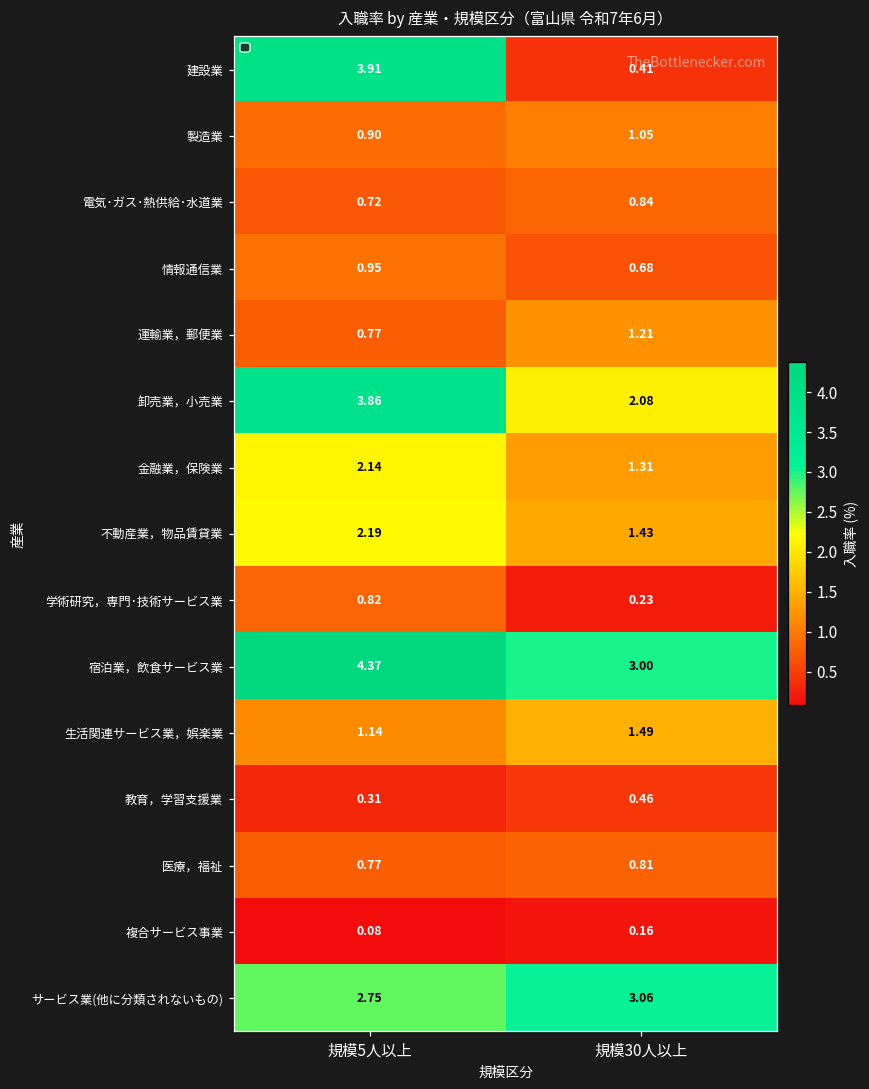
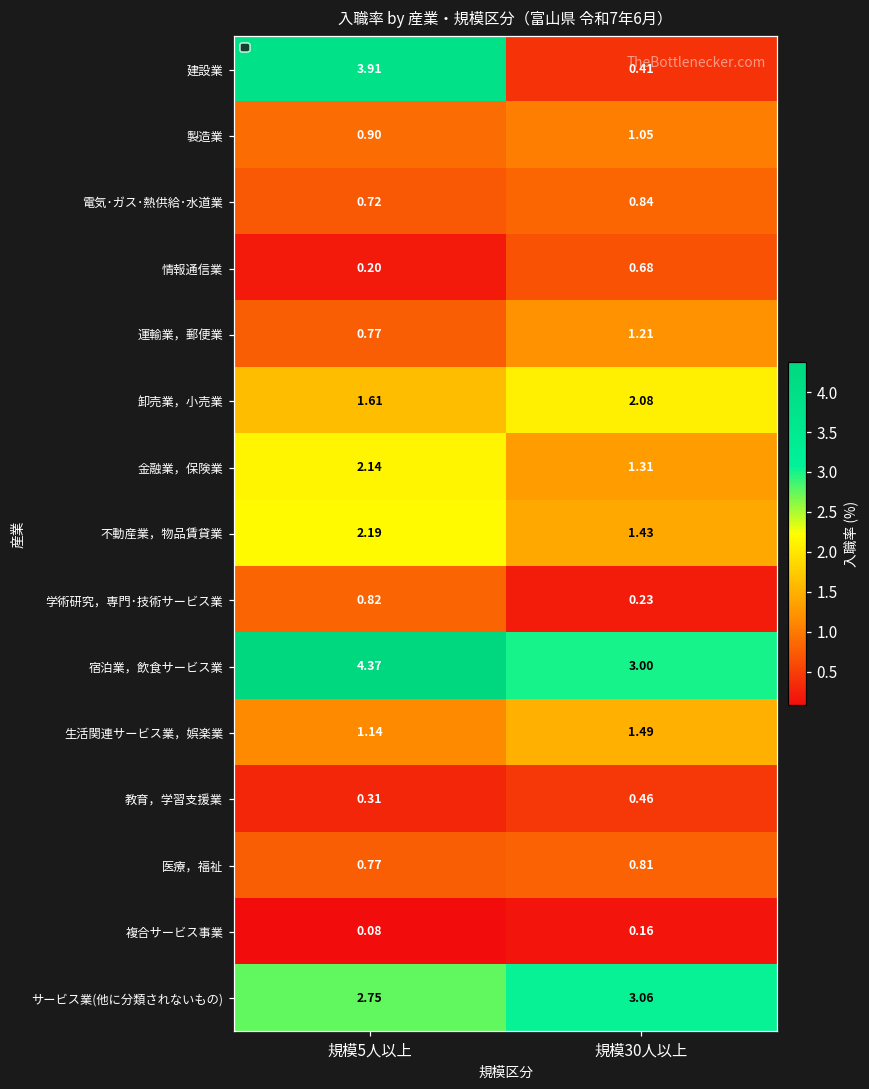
情報通信業, 規模5人以上: 0.95 -> 0.20
卸売業，小売業, 規模5人以上: 3.86 -> 1.61
